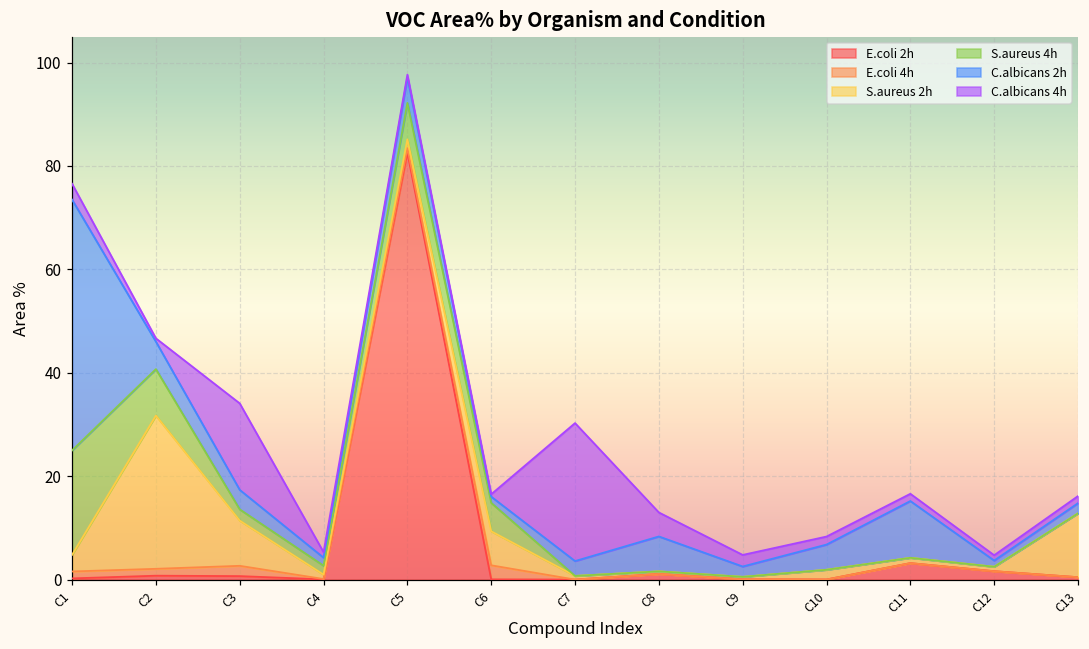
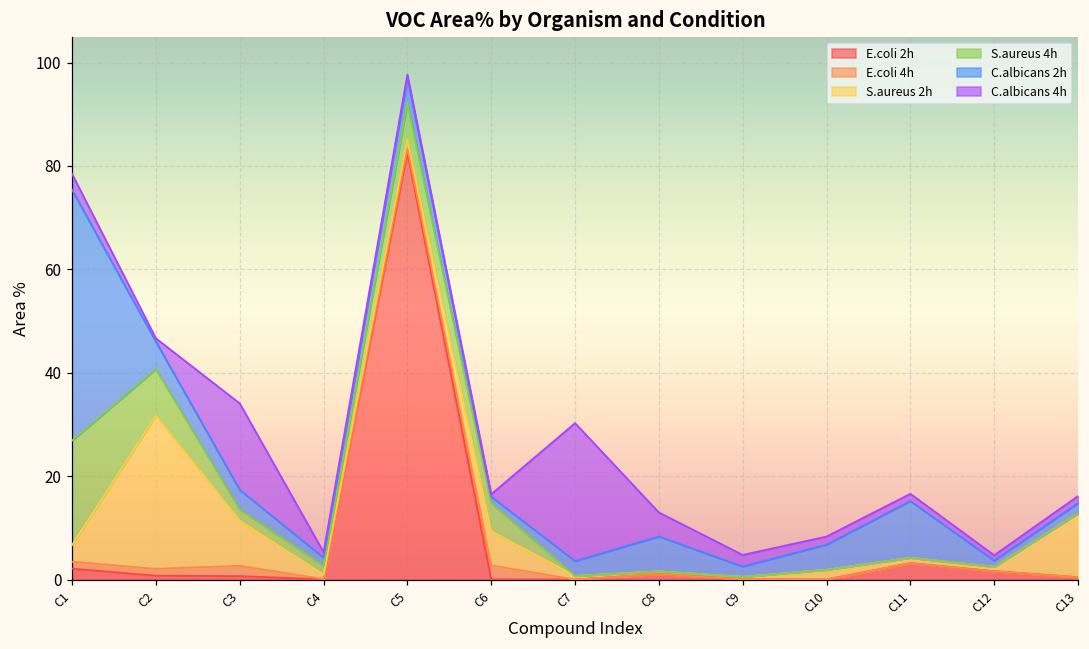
E.coli 2h, C1: 0 -> 2
